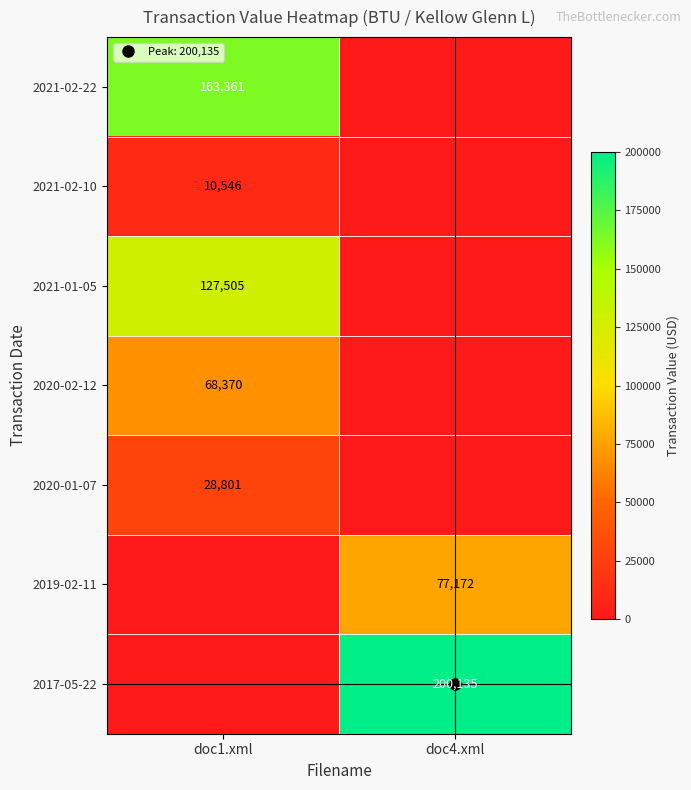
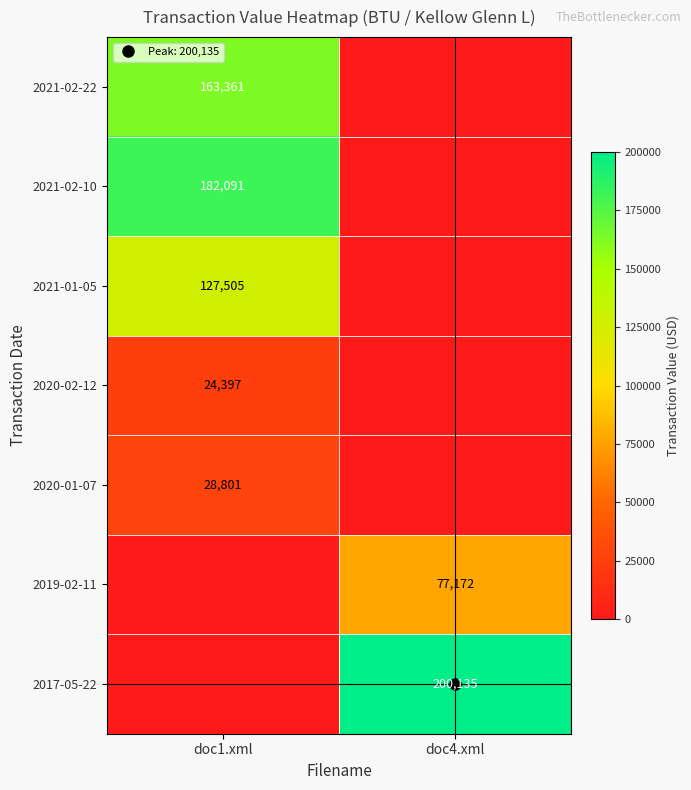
2021-02-10, doc1.xml: 10,546 -> 182,091
2020-02-12, doc1.xml: 68,370 -> 24,397
